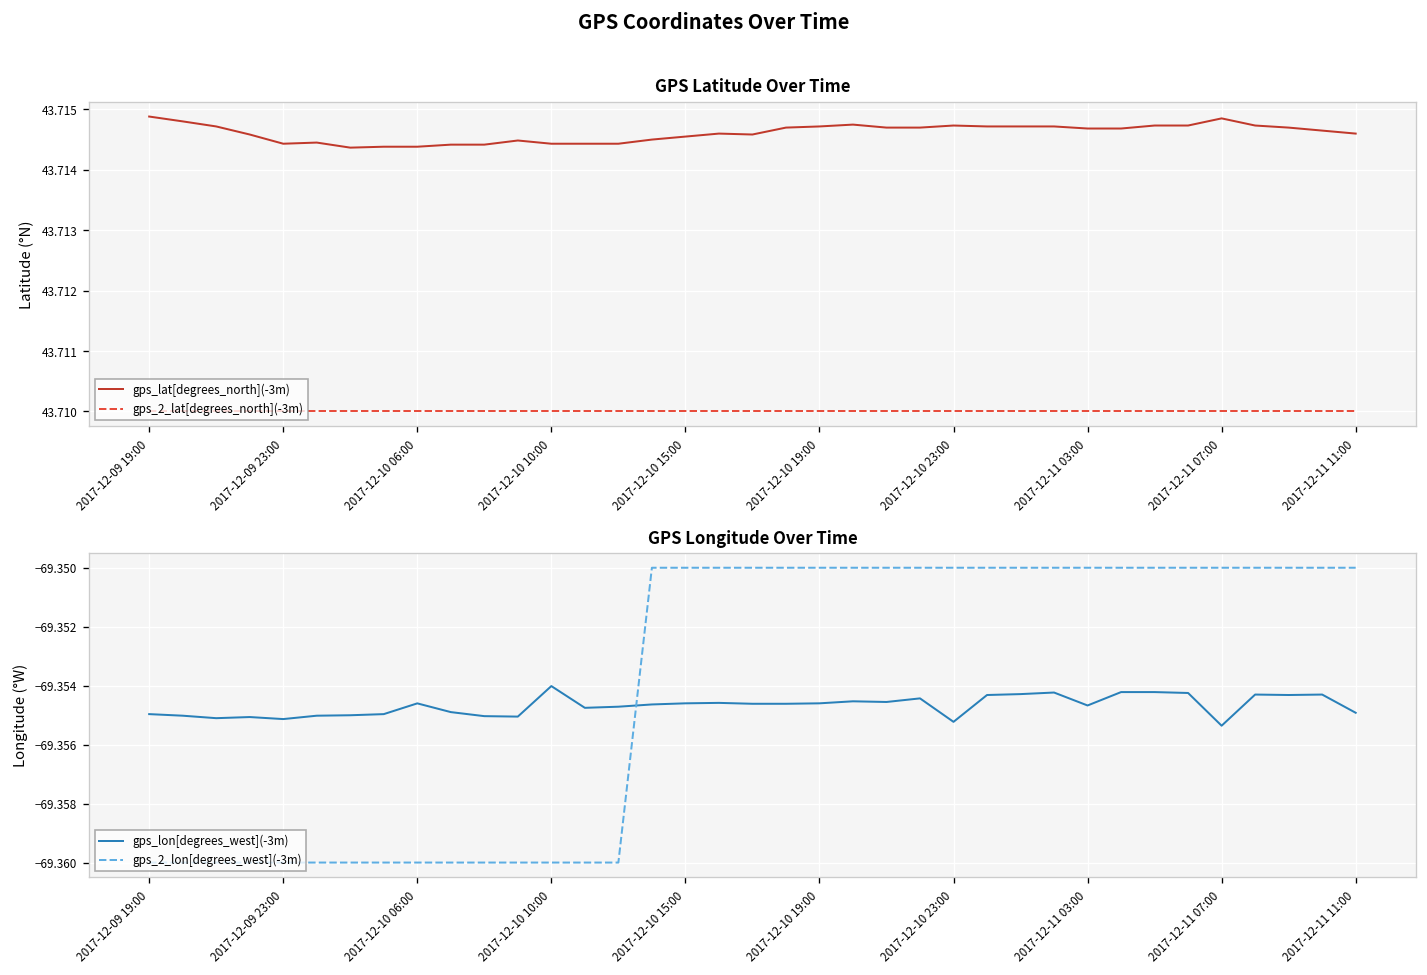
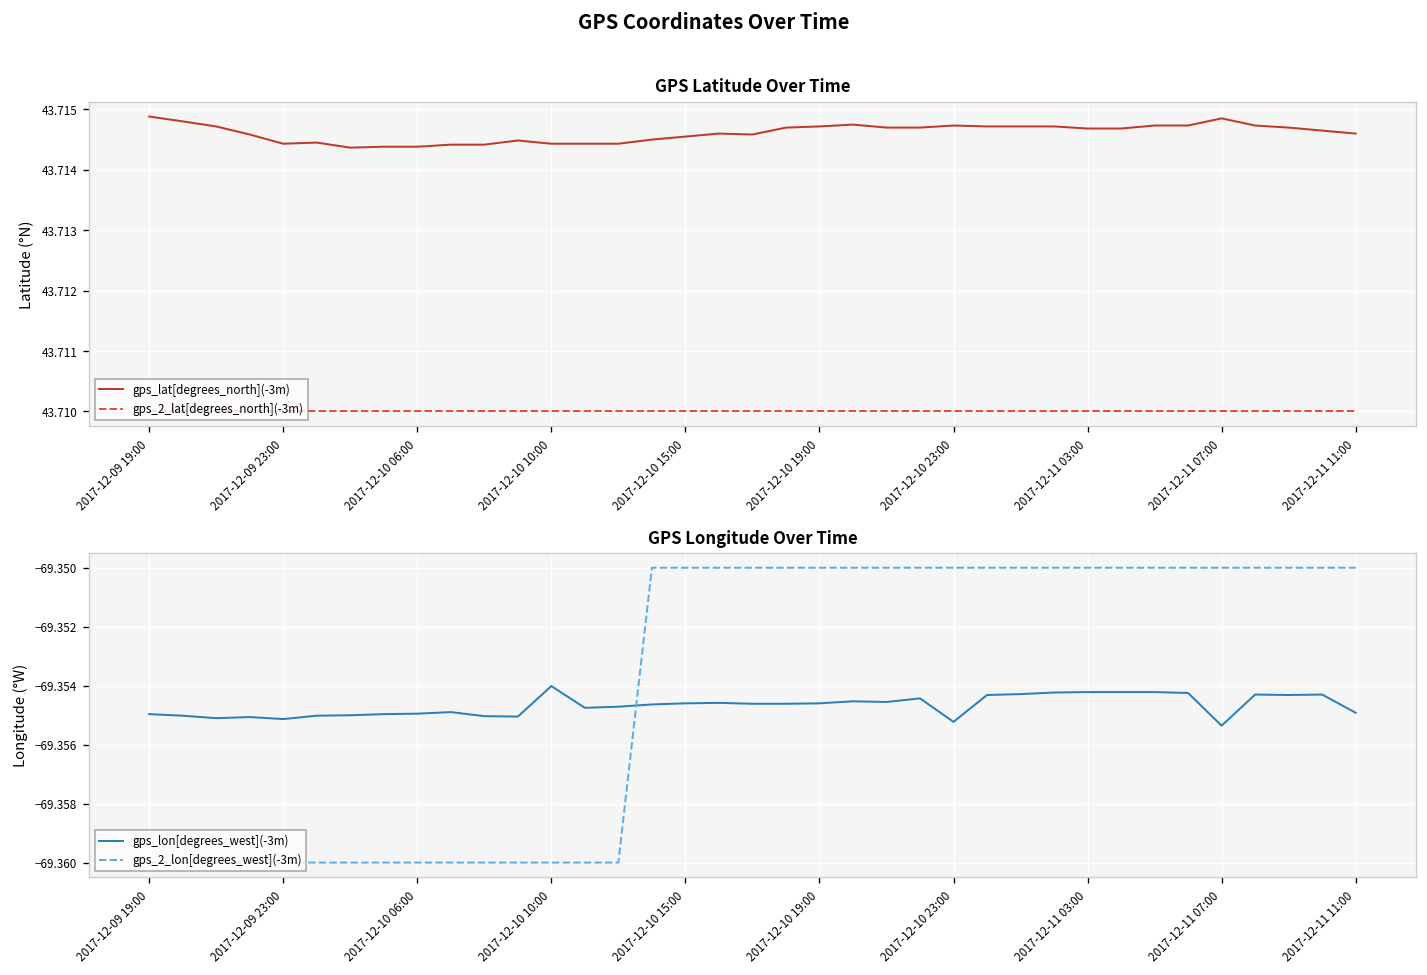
GPS Longitude Over Time, gps_lon[degrees_west](-3m), 2017-12-10 06:00: -69.3546 -> -69.3549
GPS Longitude Over Time, gps_lon[degrees_west](-3m), 2017-12-11 03:00: -69.3547 -> -69.3542
